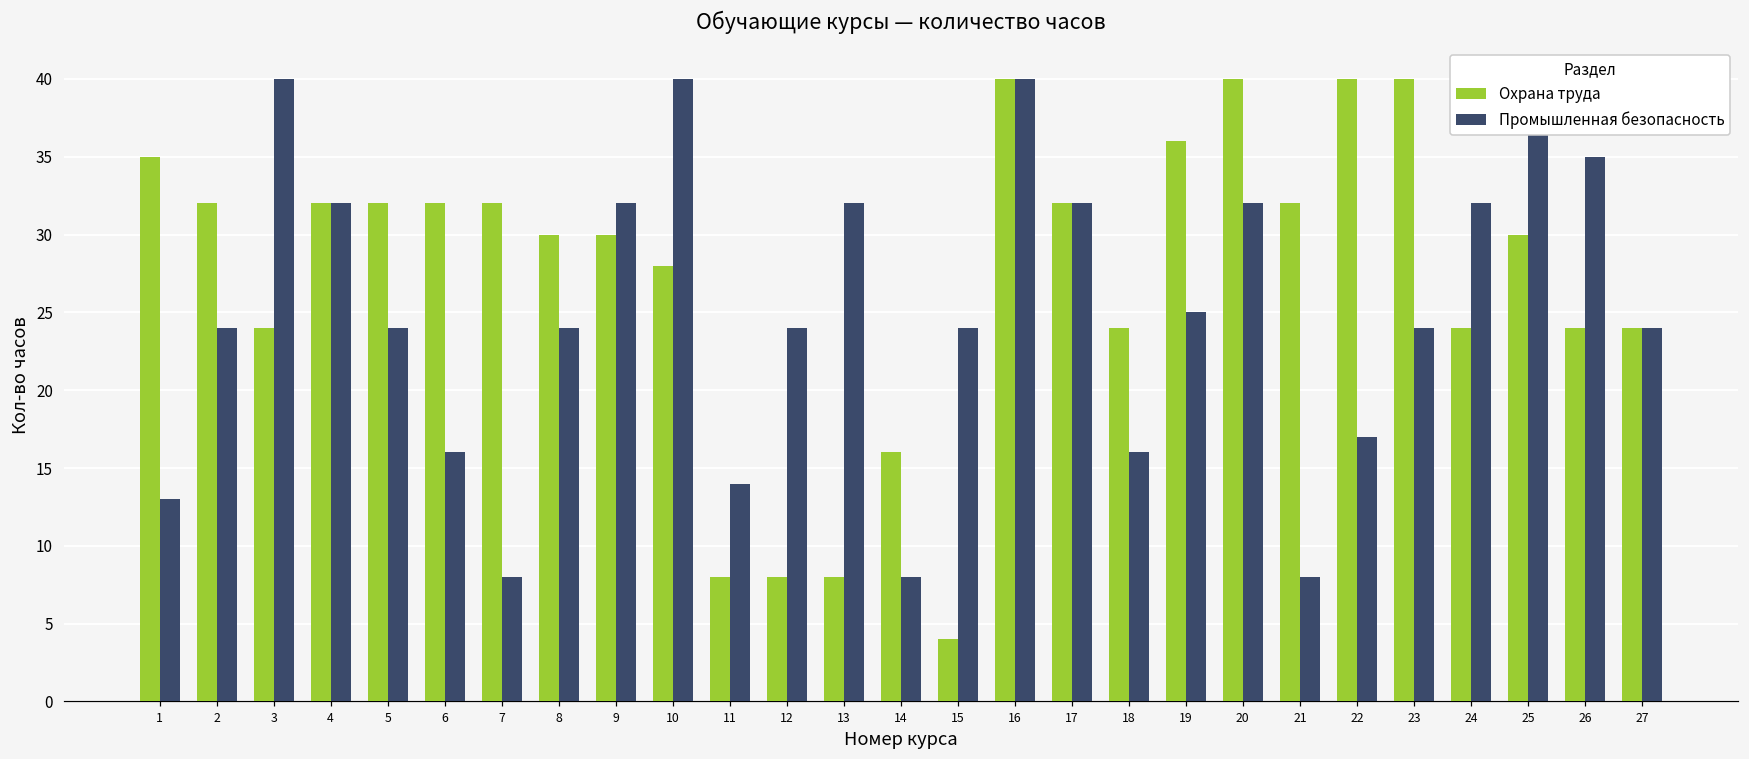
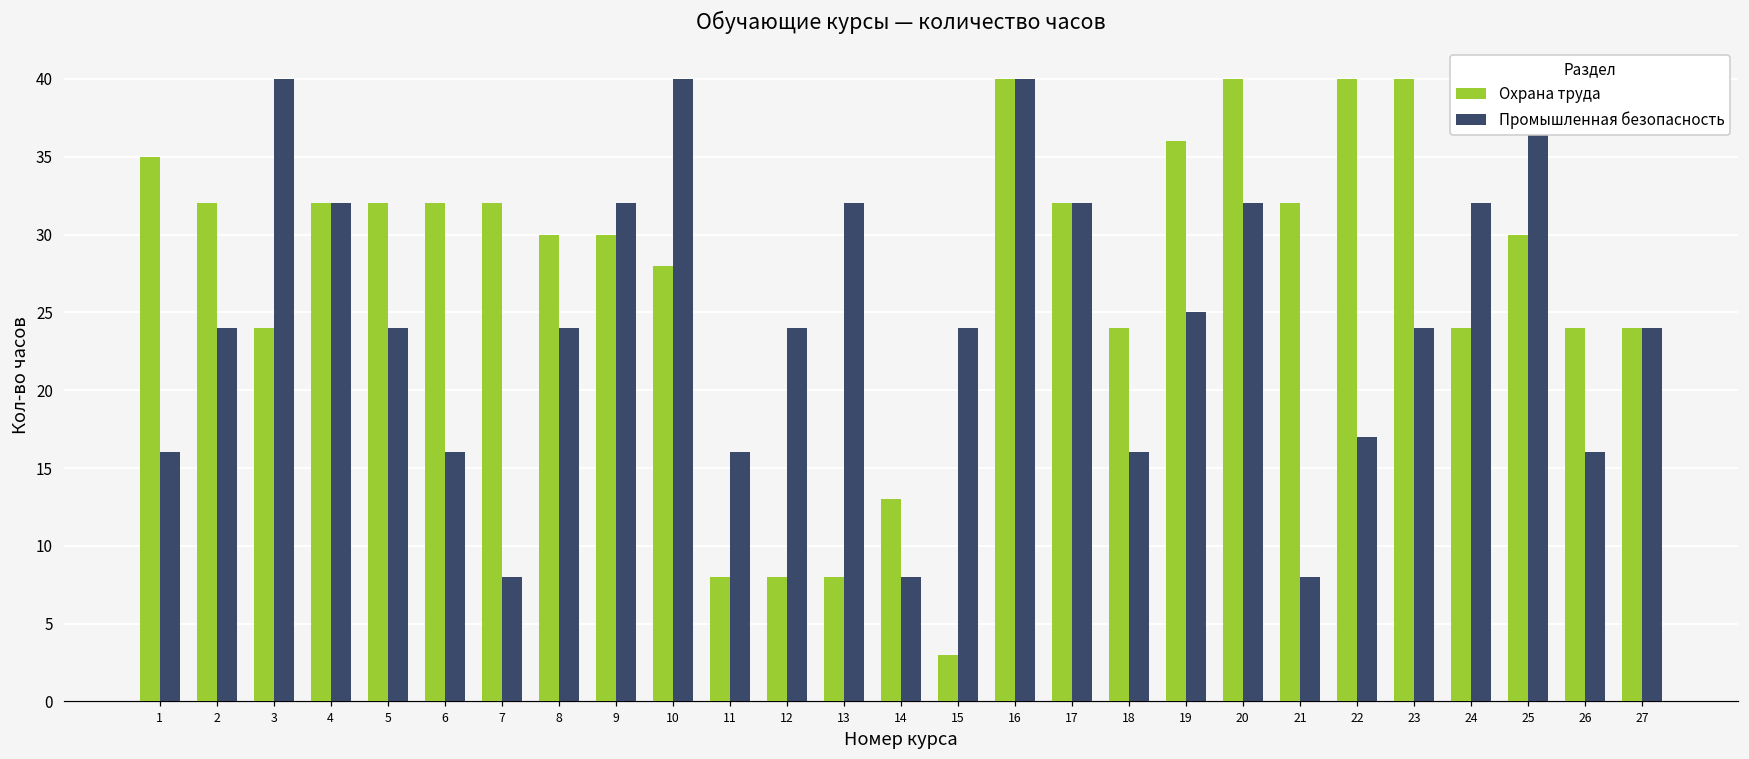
Промышленная безопасность, 1: 13 -> 16
Промышленная безопасность, 11: 14 -> 16
Охрана труда, 14: 16 -> 13
Охрана труда, 15: 4 -> 3
Промышленная безопасность, 26: 35 -> 16
